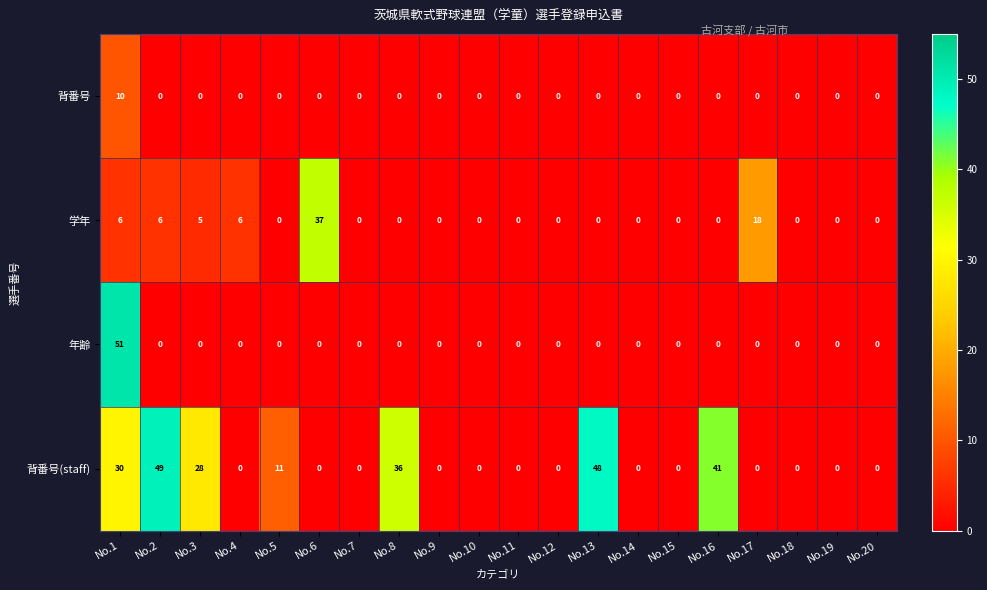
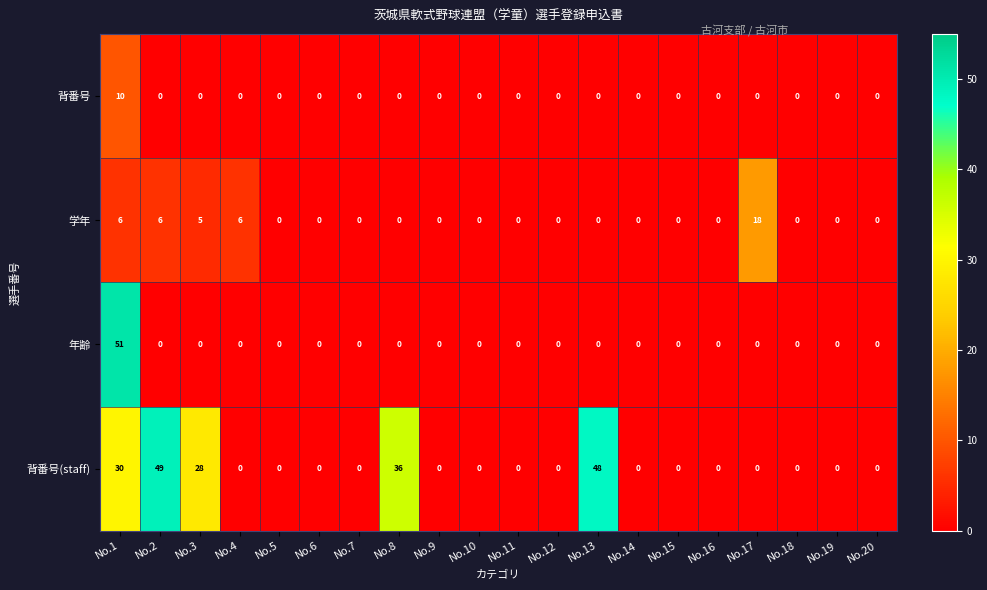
学年, No.6: 37 -> 0
背番号(staff), No.5: 11 -> 0
背番号(staff), No.16: 41 -> 0
